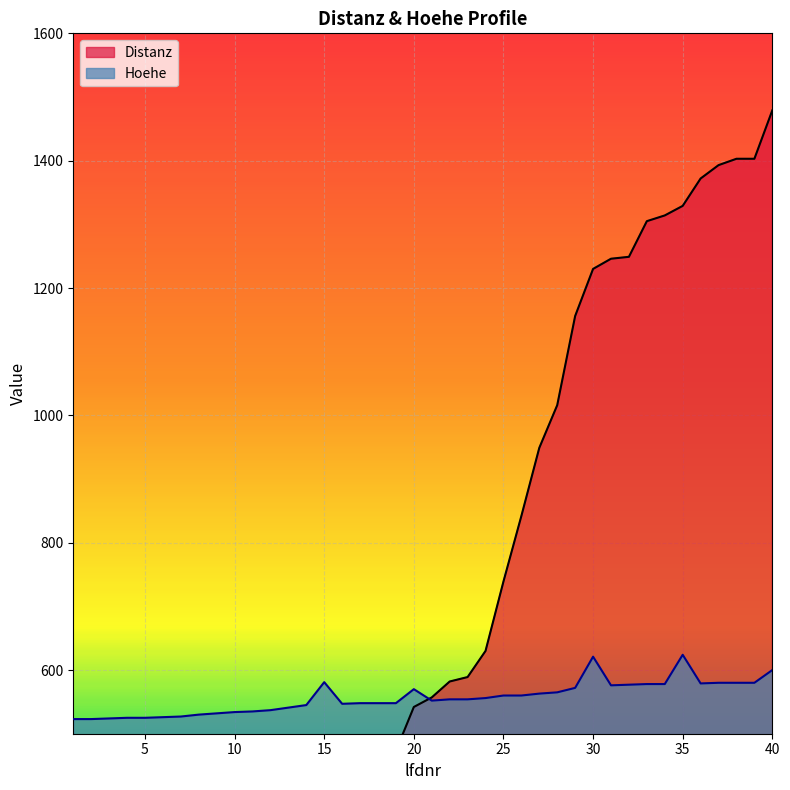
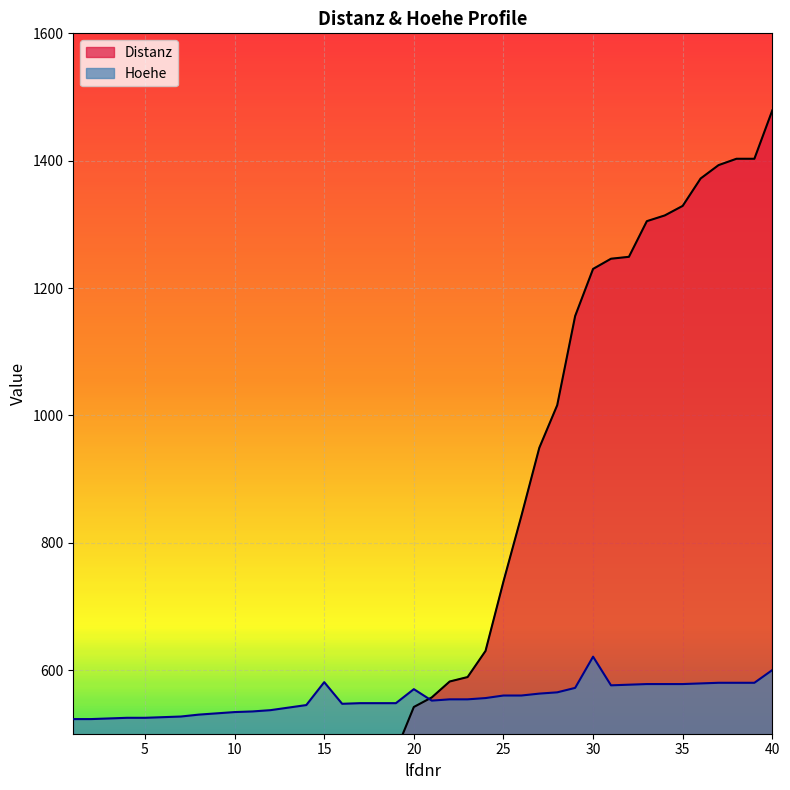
Hoehe, 35: 620 -> 580
